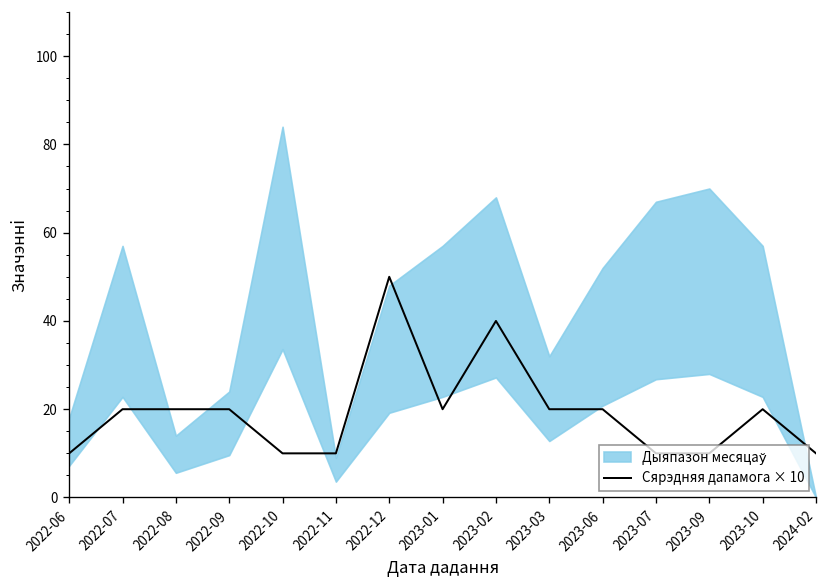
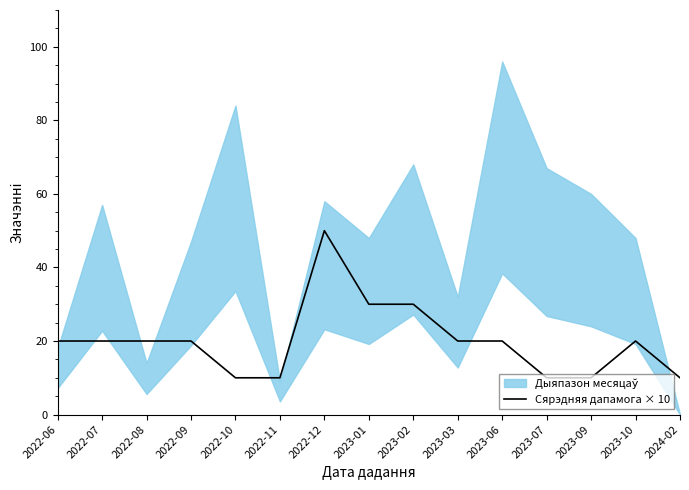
Сярэдняя дапамога × 10, 2022-06: 10 -> 20
Дыяпазон месяцаў, 2022-09: 24 -> 47
Дыяпазон месяцаў, 2022-12: 48 -> 58
Сярэдняя дапамога × 10, 2023-01: 20 -> 30
Дыяпазон месяцаў, 2023-01: 57 -> 48
Сярэдняя дапамога × 10, 2023-02: 40 -> 30
Дыяпазон месяцаў, 2023-06: 52 -> 96
Дыяпазон месяцаў, 2023-09: 70 -> 60
Дыяпазон месяцаў, 2023-10: 57 -> 48
